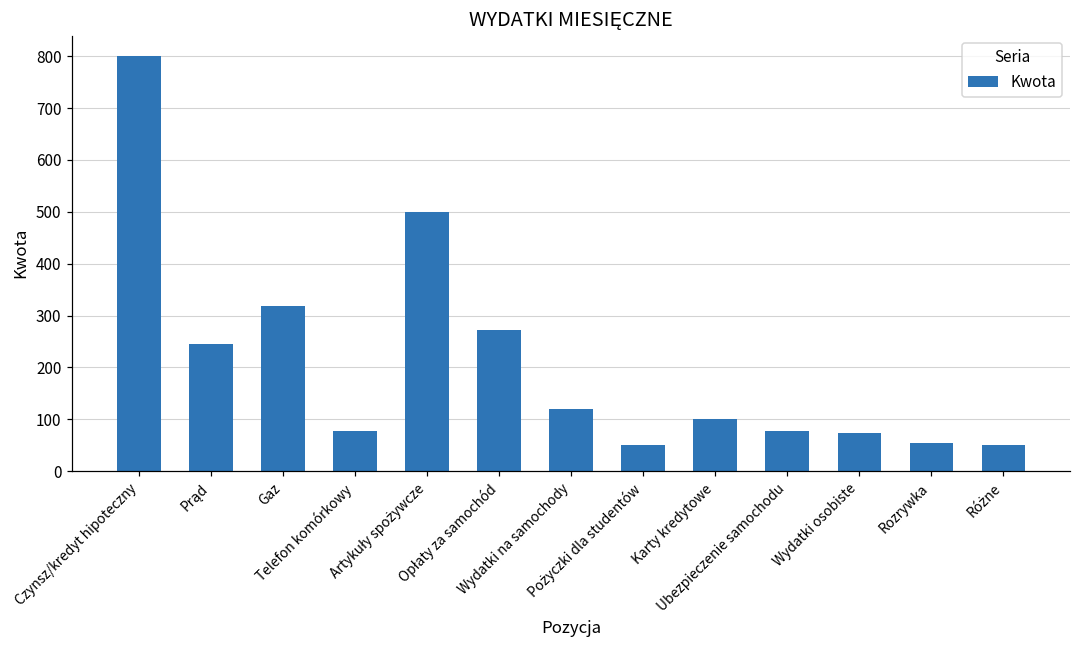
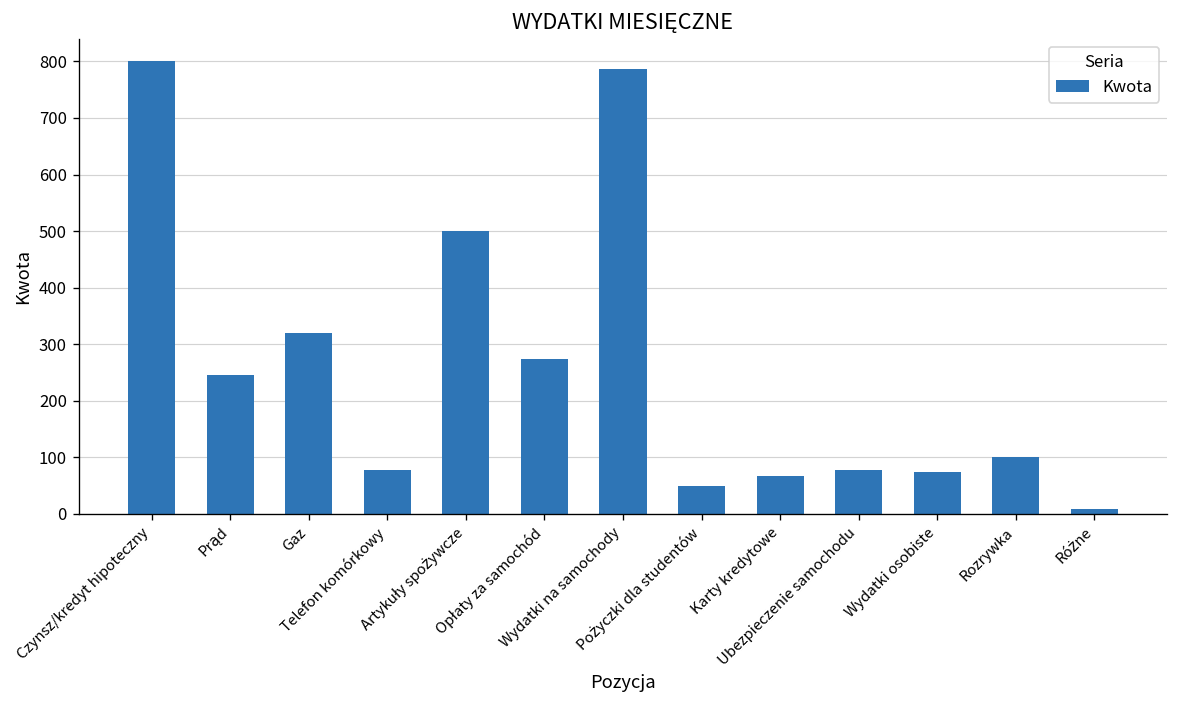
Wydatki na samochody: 120 -> 790
Karty kredytowe: 100 -> 70
Rozrywka: 60 -> 100
Różne: 50 -> 10
